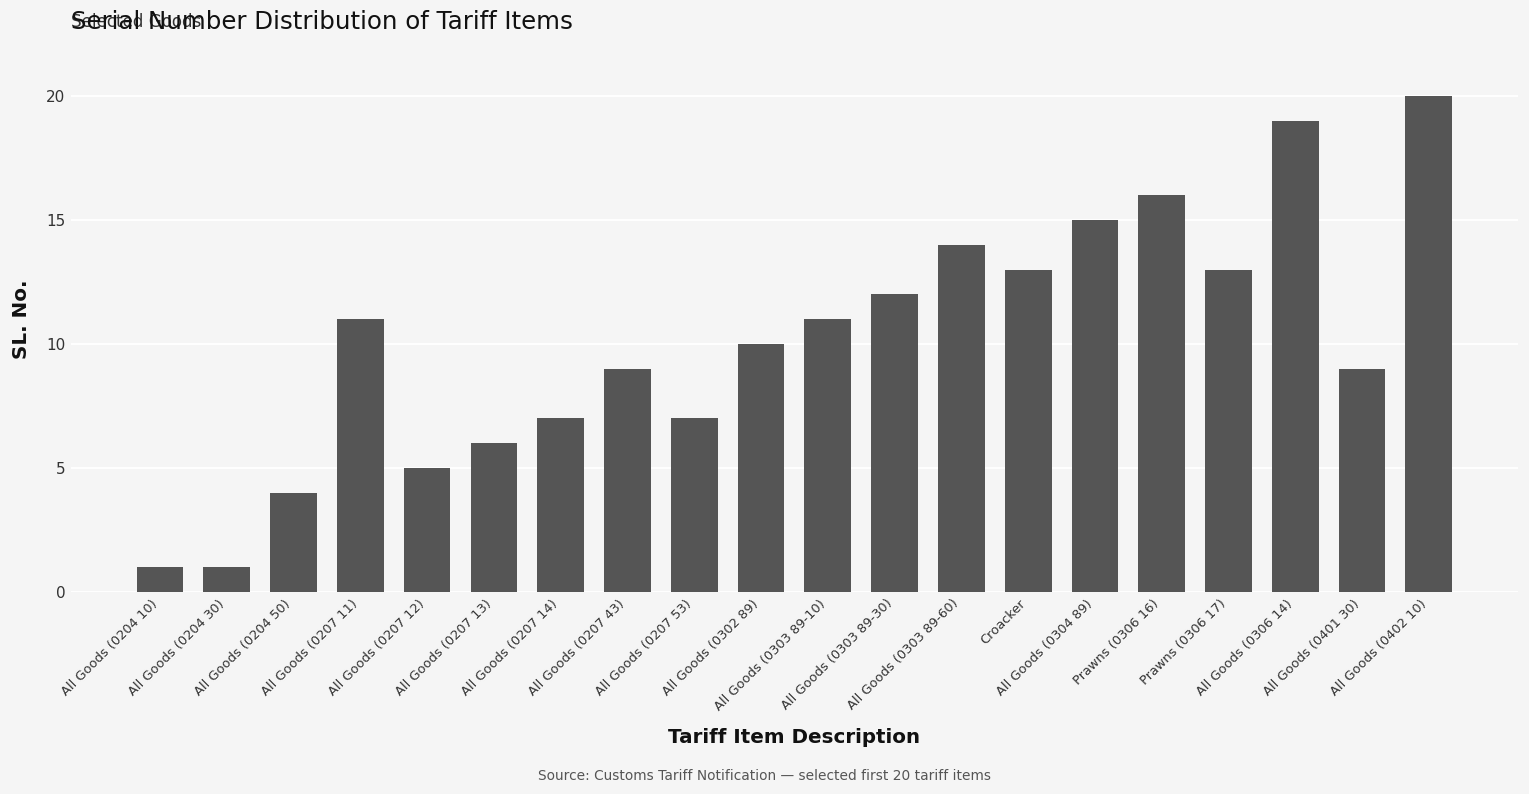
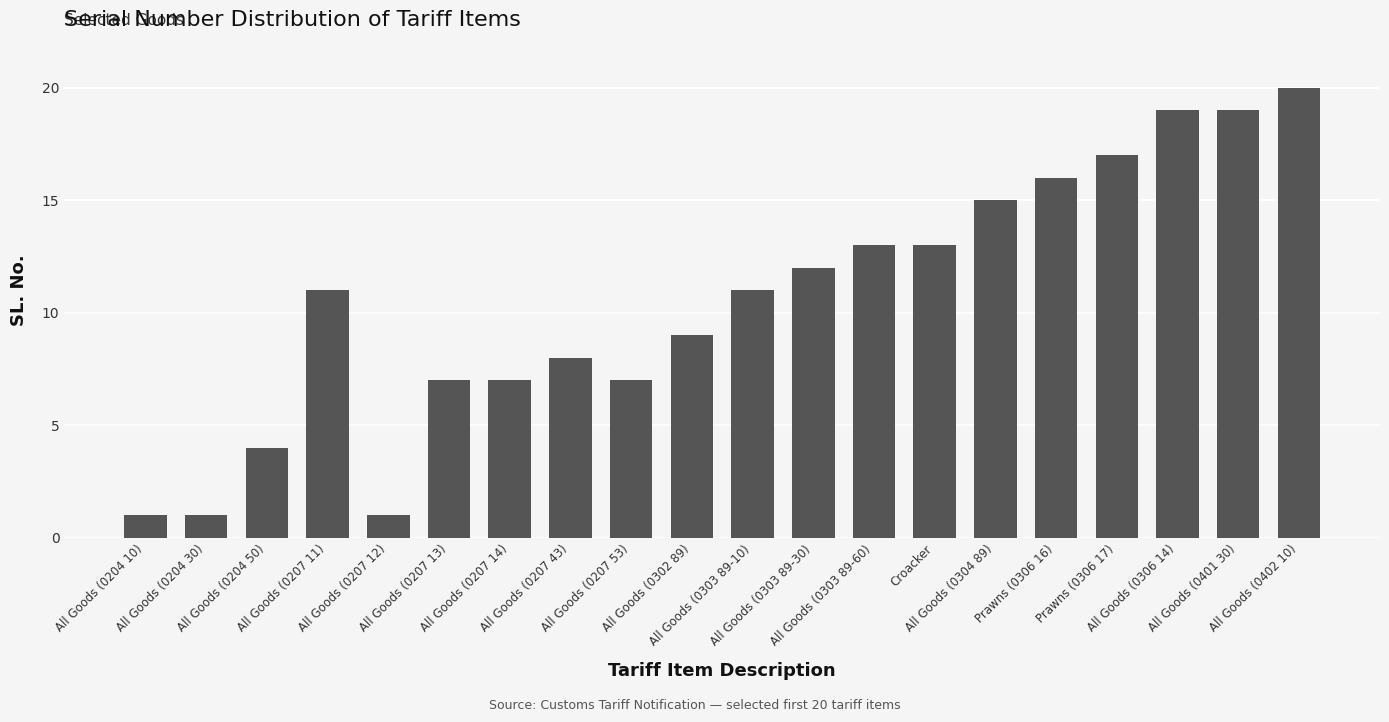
All Goods (0207 12): 5 -> 1
All Goods (0207 13): 6 -> 7
All Goods (0207 43): 9 -> 8
All Goods (0302 89): 10 -> 9
All Goods (0303 89-60): 14 -> 13
Prawns (0306 17): 13 -> 17
All Goods (0401 30): 9 -> 19
